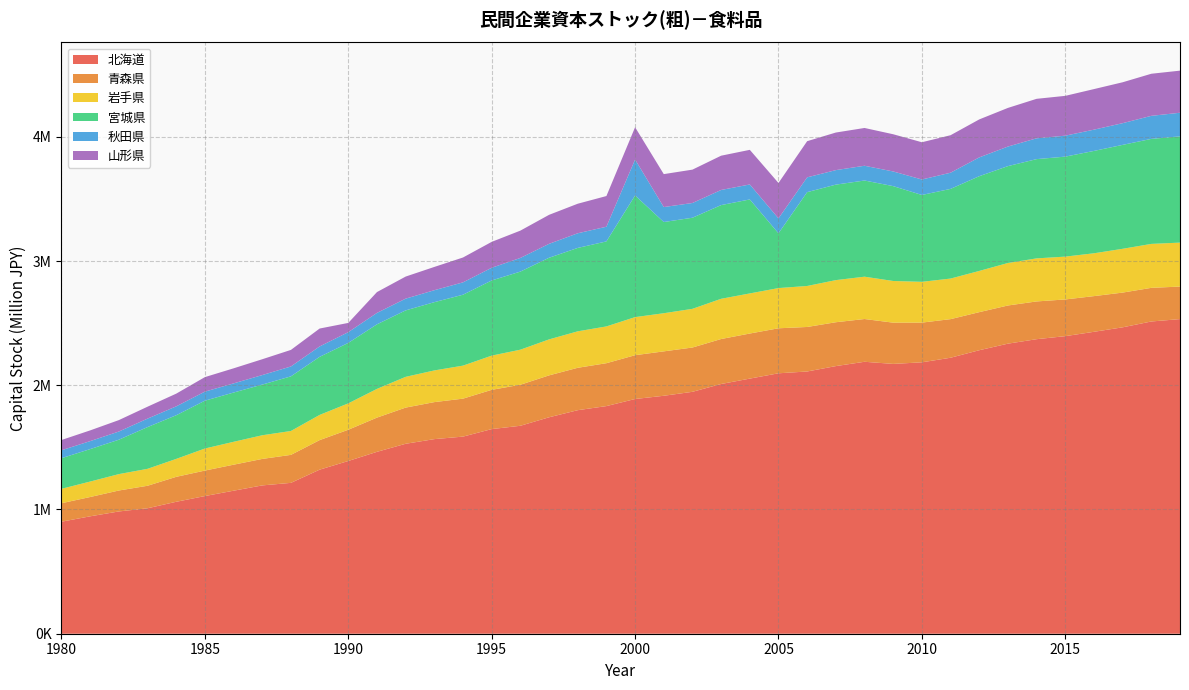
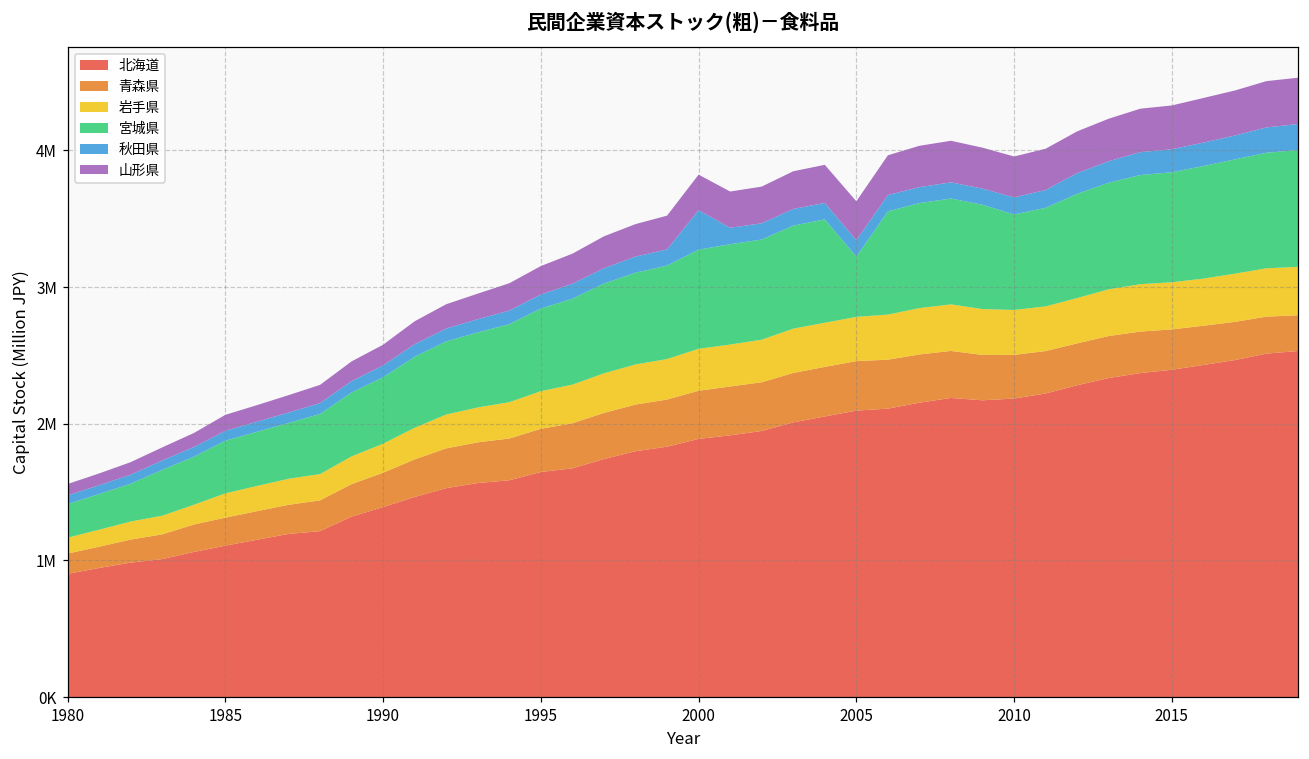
山形県, 1990: 70000 -> 150000
宮城県, 2000: 980000 -> 730000
